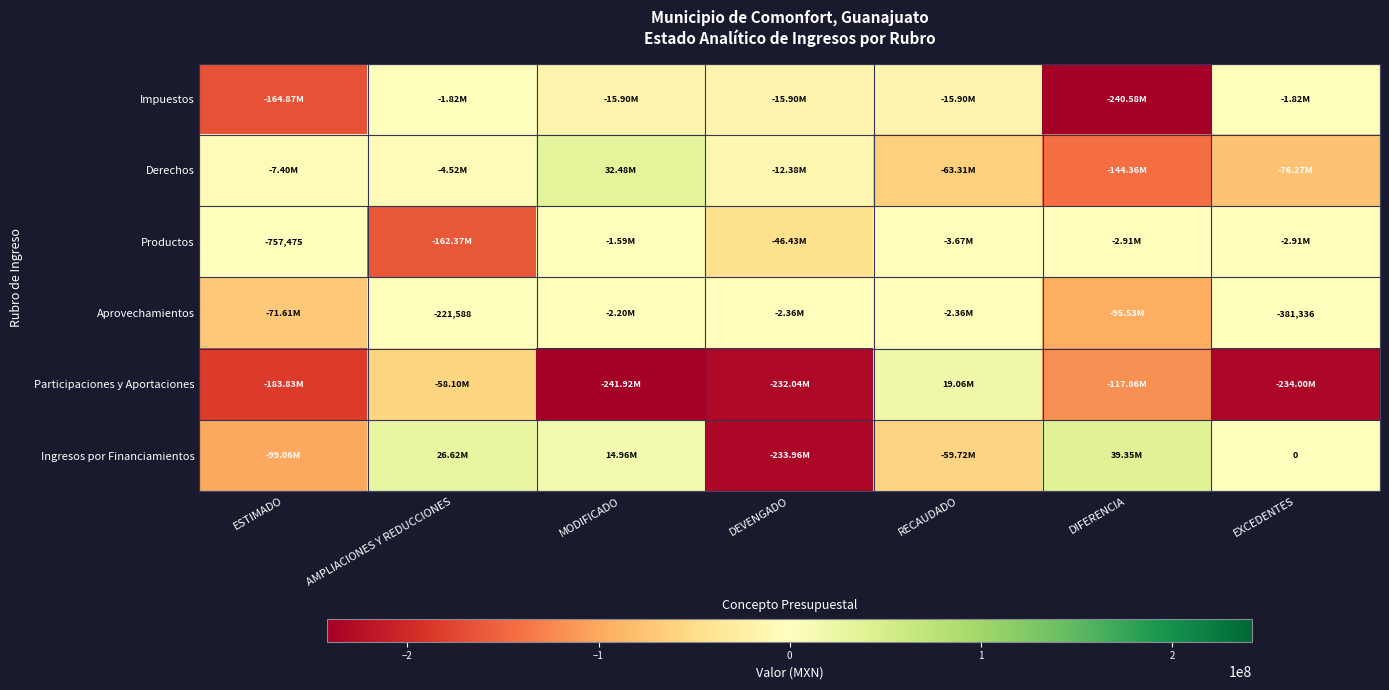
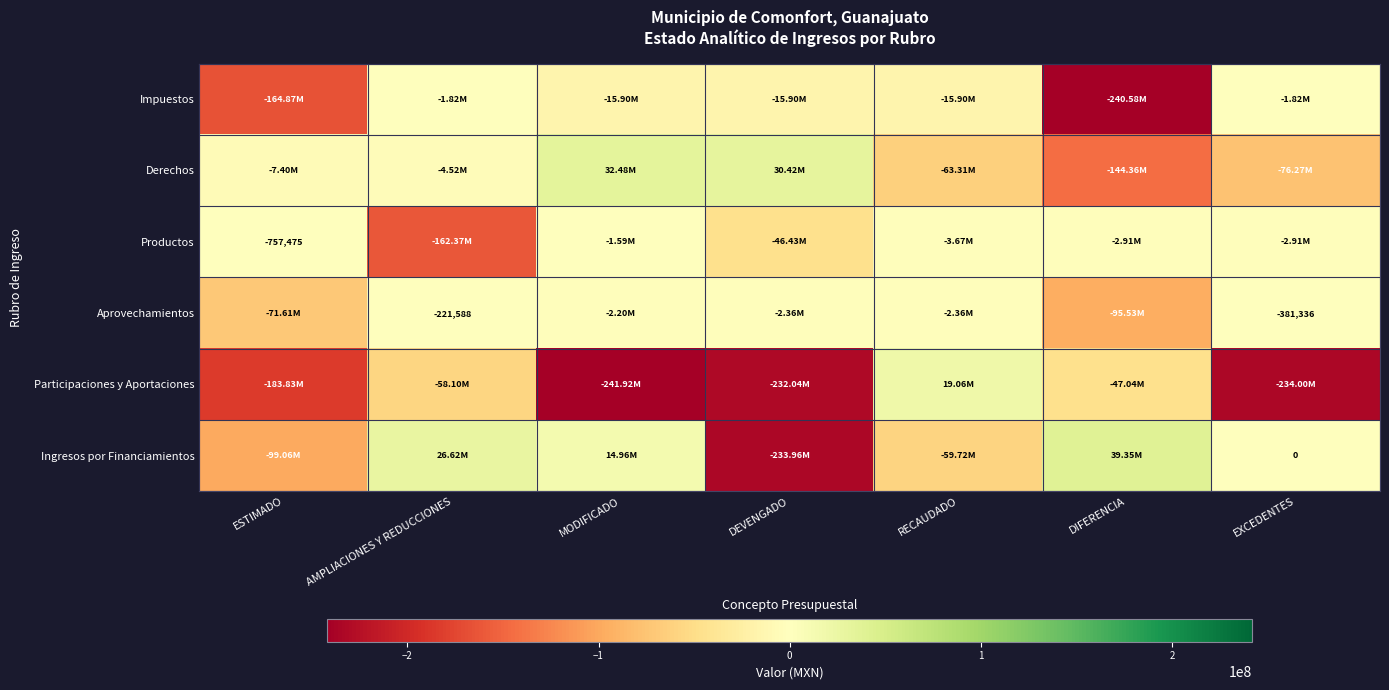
Derechos, DEVENGADO: -12.38M -> 30.42M
Participaciones y Aportaciones, DIFERENCIA: -117.86M -> -47.04M
